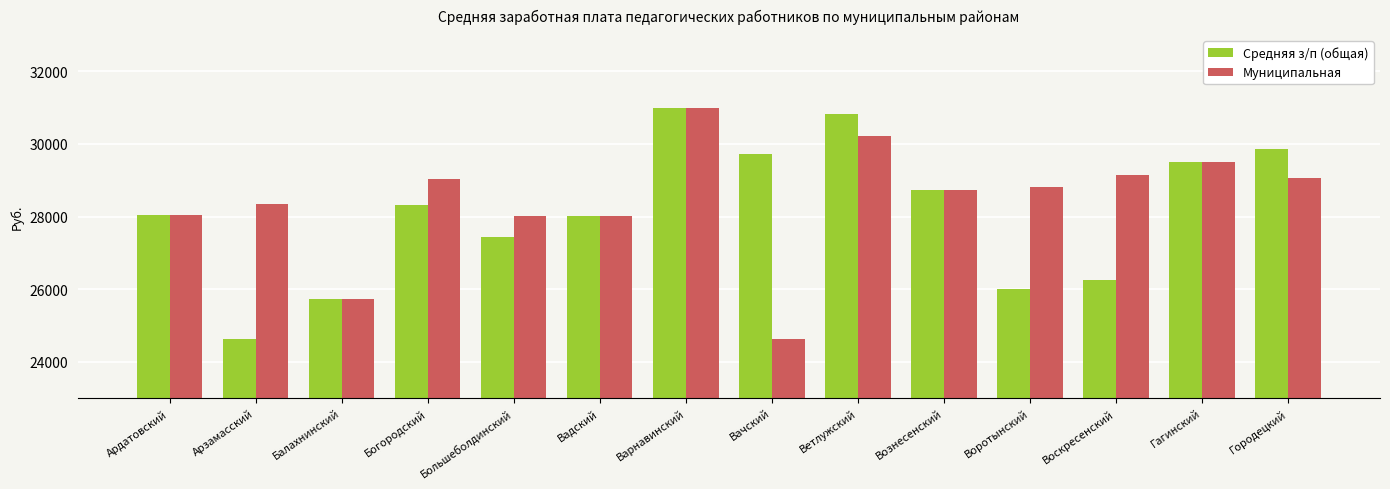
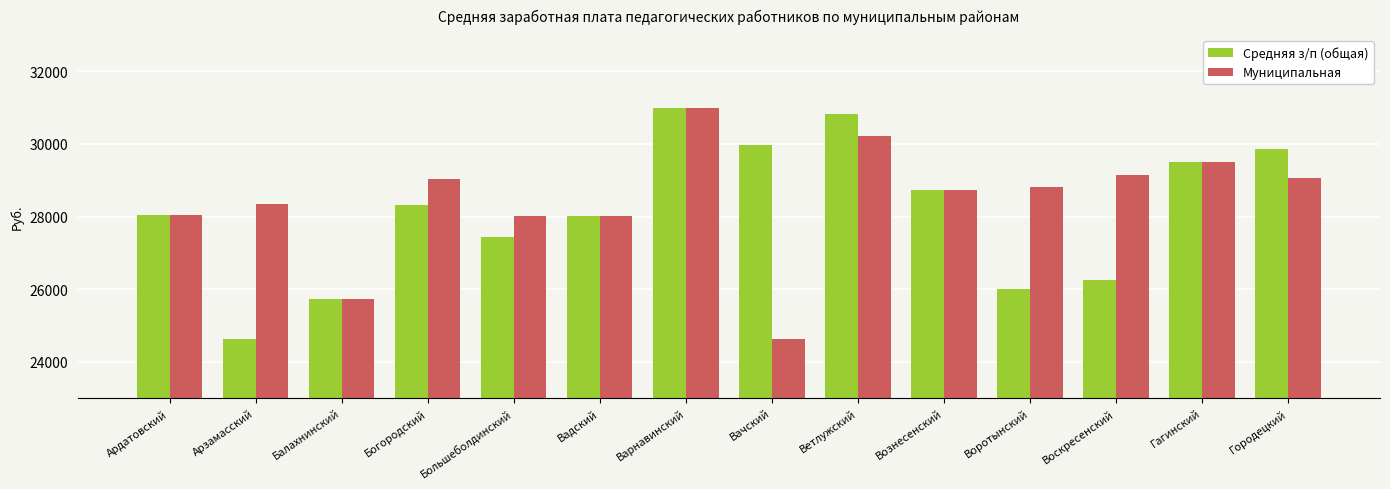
Средняя з/п (общая), Вачский: 29700 -> 30000
